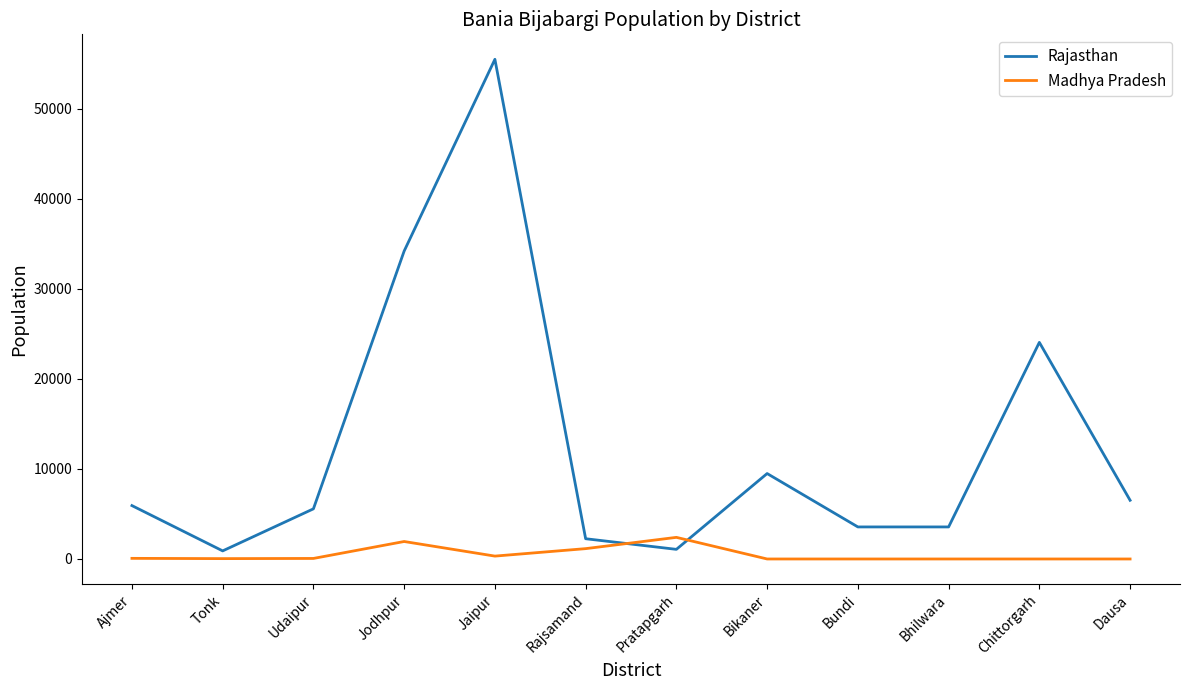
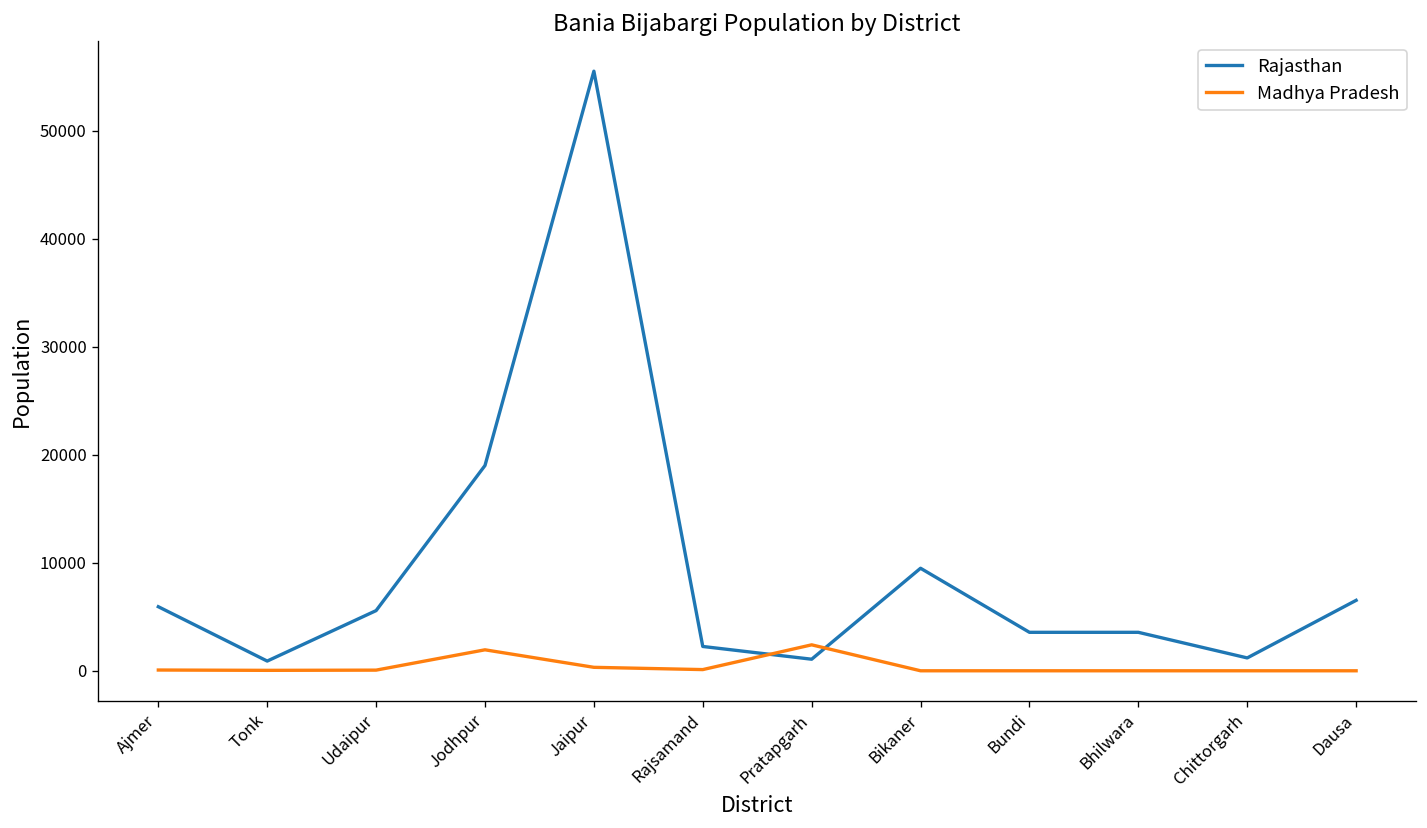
Rajasthan, Jodhpur: 34000 -> 19000
Madhya Pradesh, Rajsamand: 1000 -> 0
Rajasthan, Chittorgarh: 24000 -> 1000
